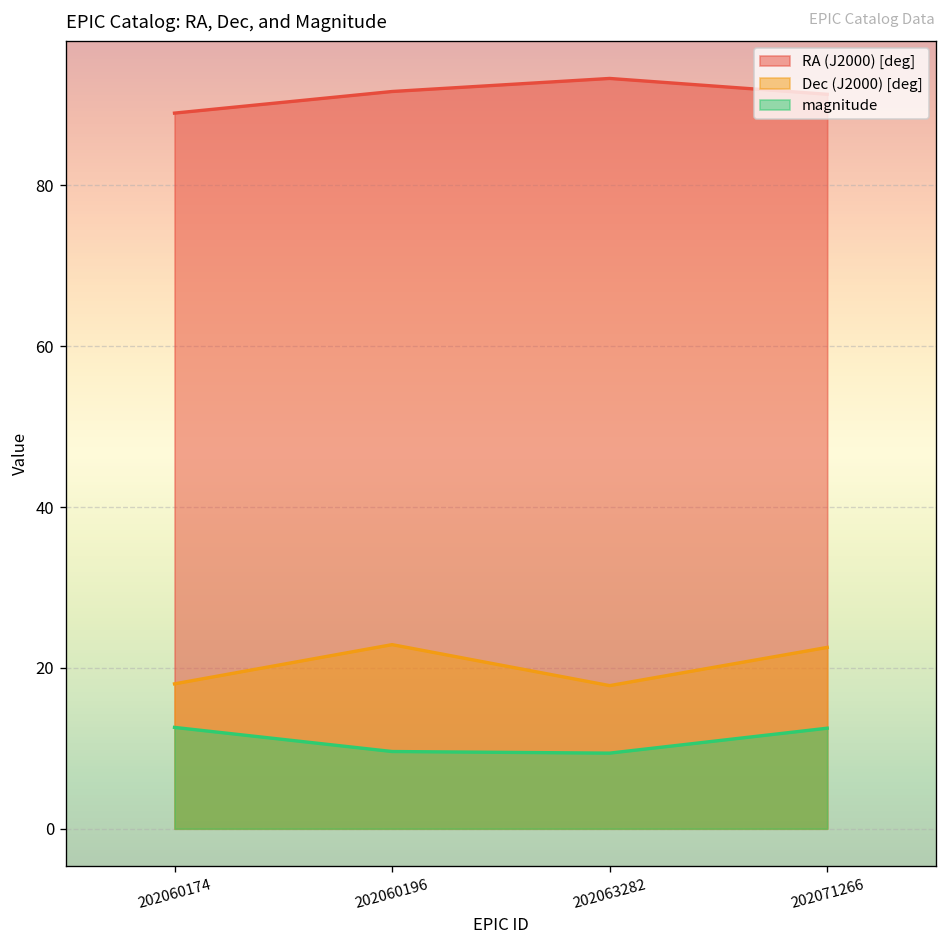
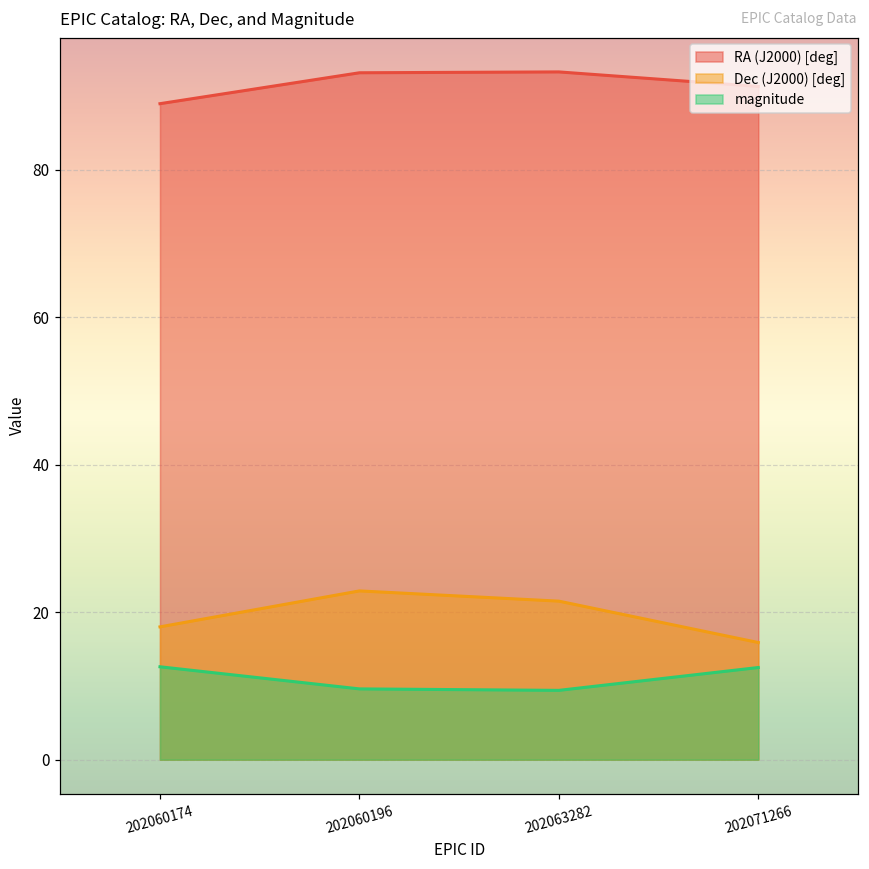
RA (J2000) [deg], 202060196: 92 -> 93
Dec (J2000) [deg], 202063282: 18 -> 22
Dec (J2000) [deg], 202071266: 23 -> 16
